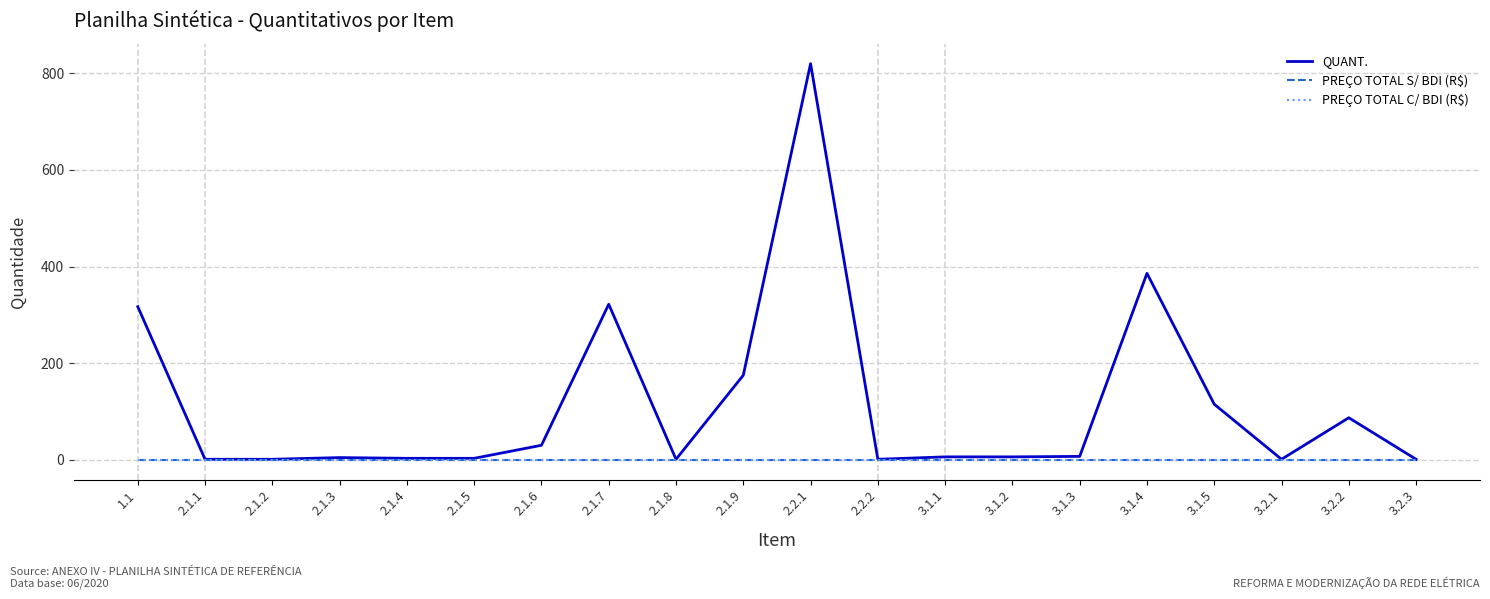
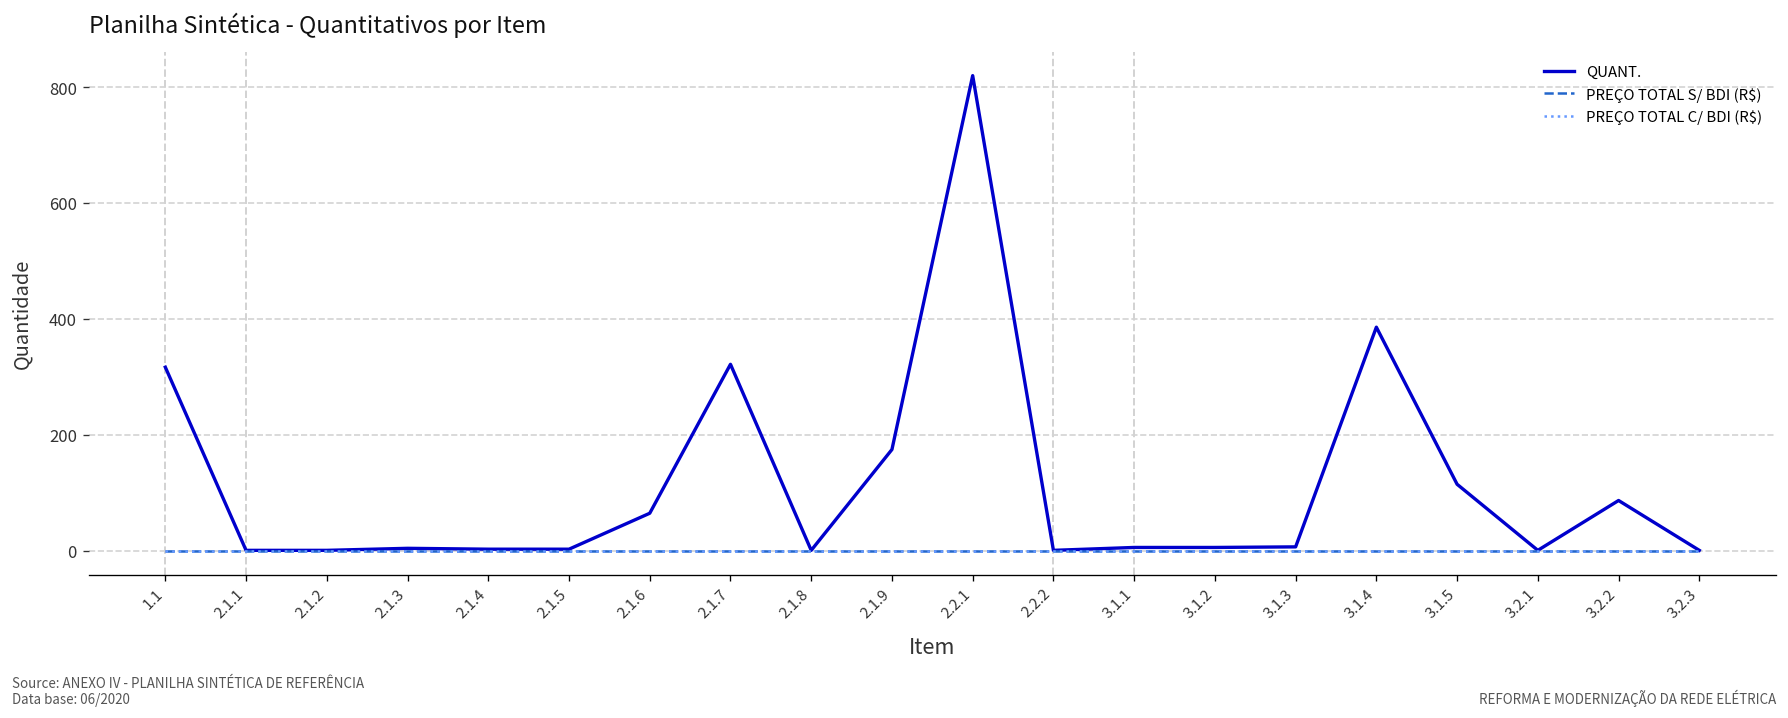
QUANT., 2.1.6: 30 -> 70
